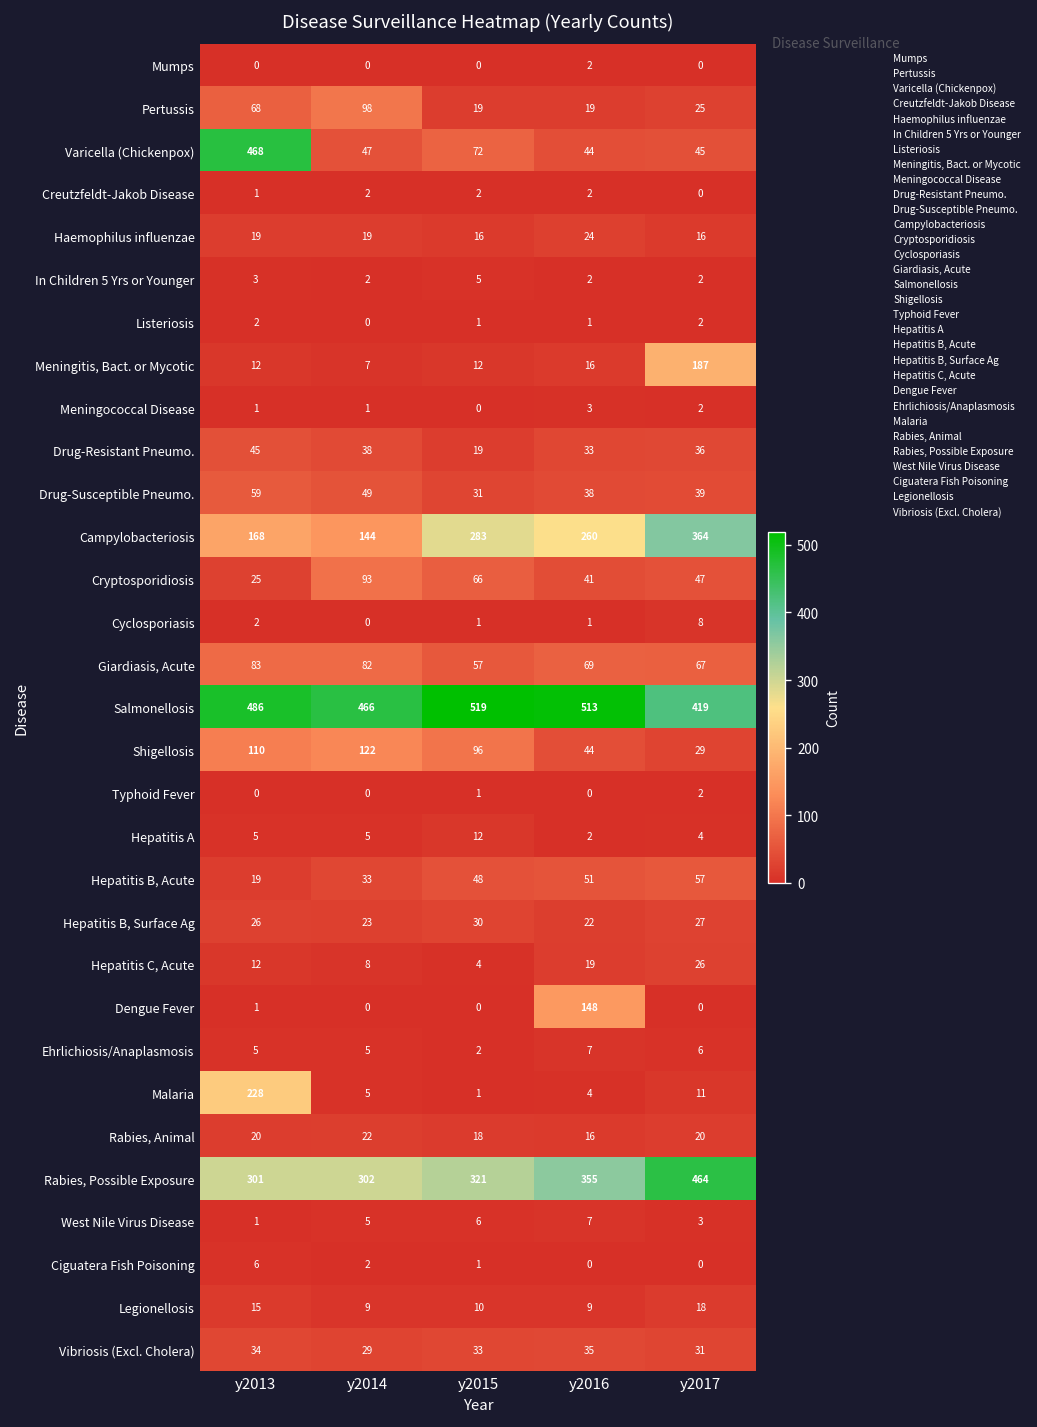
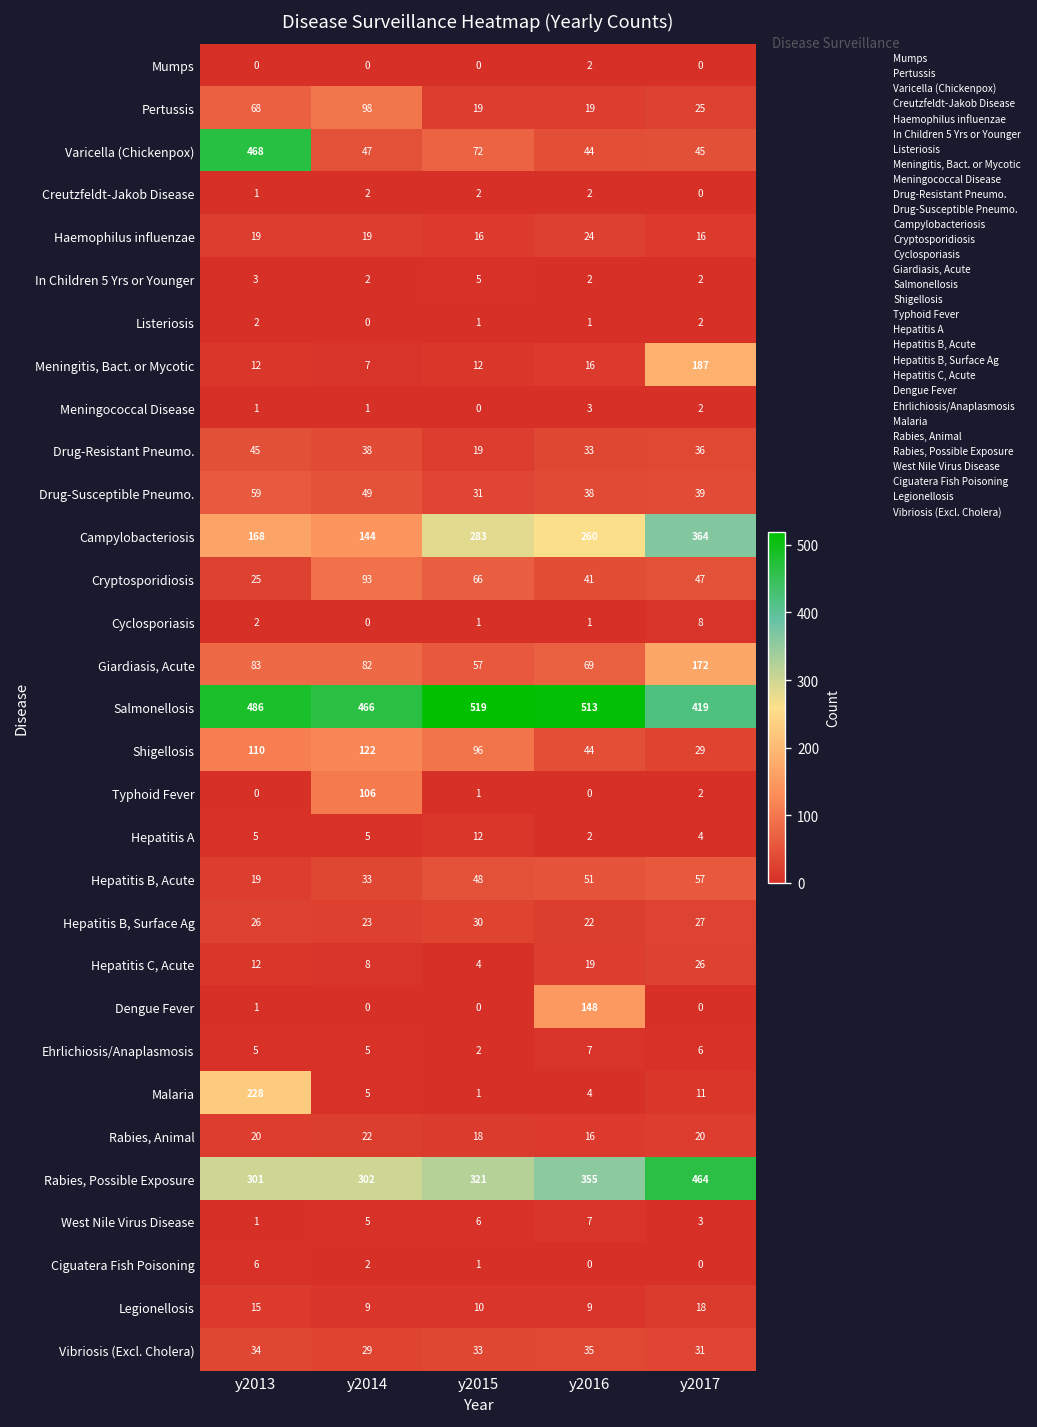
Giardiasis, Acute, y2017: 67 -> 172
Typhoid Fever, y2014: 0 -> 106
